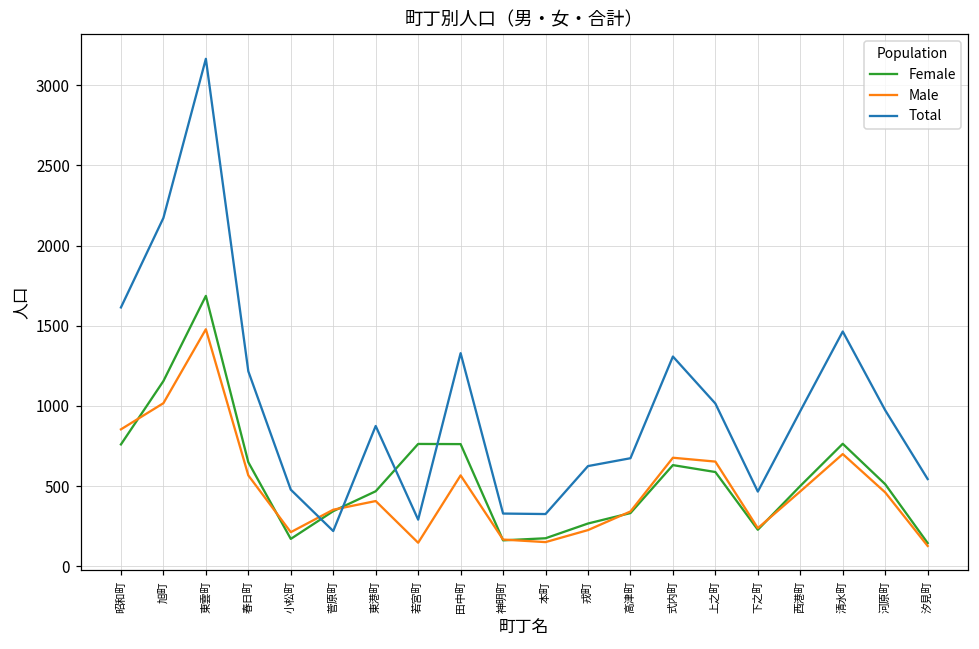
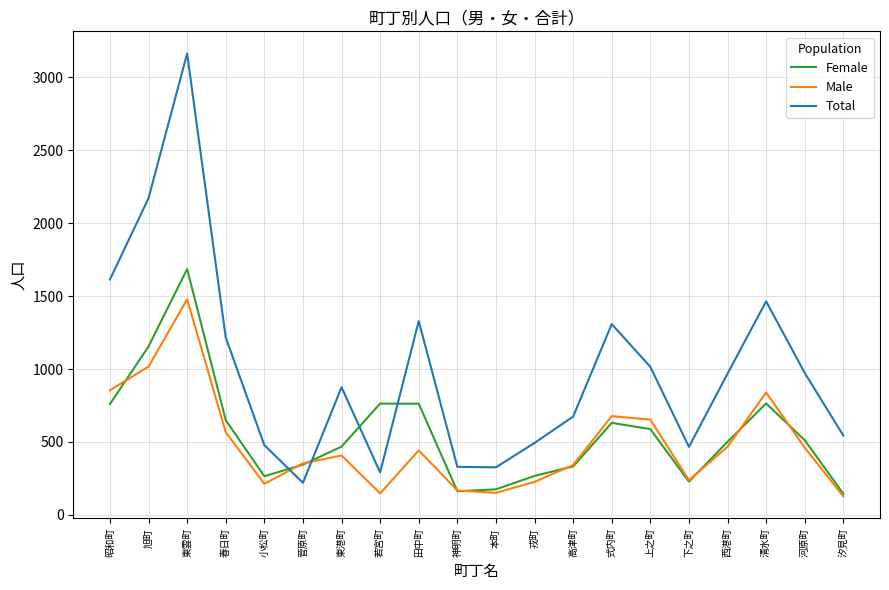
Female, 小松町: 170 -> 270
Male, 田中町: 570 -> 440
Total, 戎町: 630 -> 490
Male, 清水町: 700 -> 840
